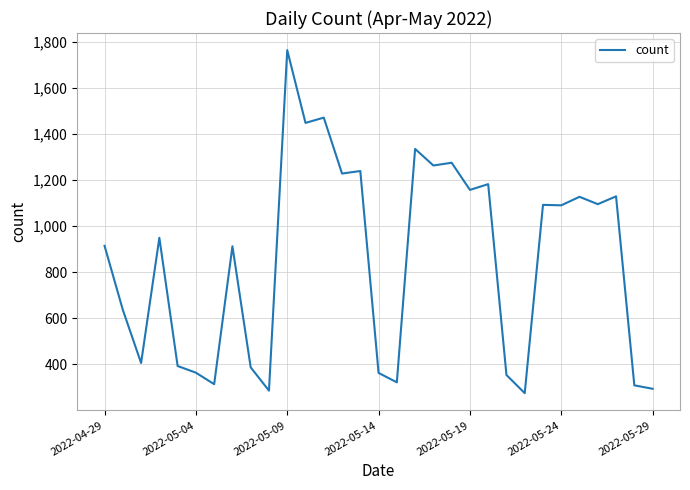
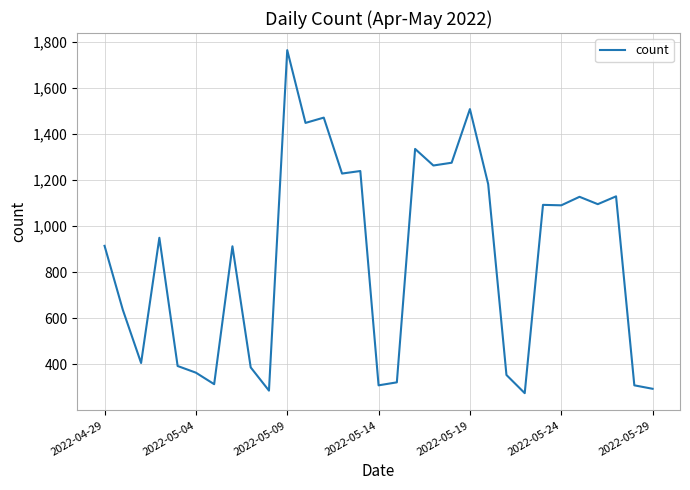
2022-05-14: 360 -> 310
2022-05-19: 1,160 -> 1,510
